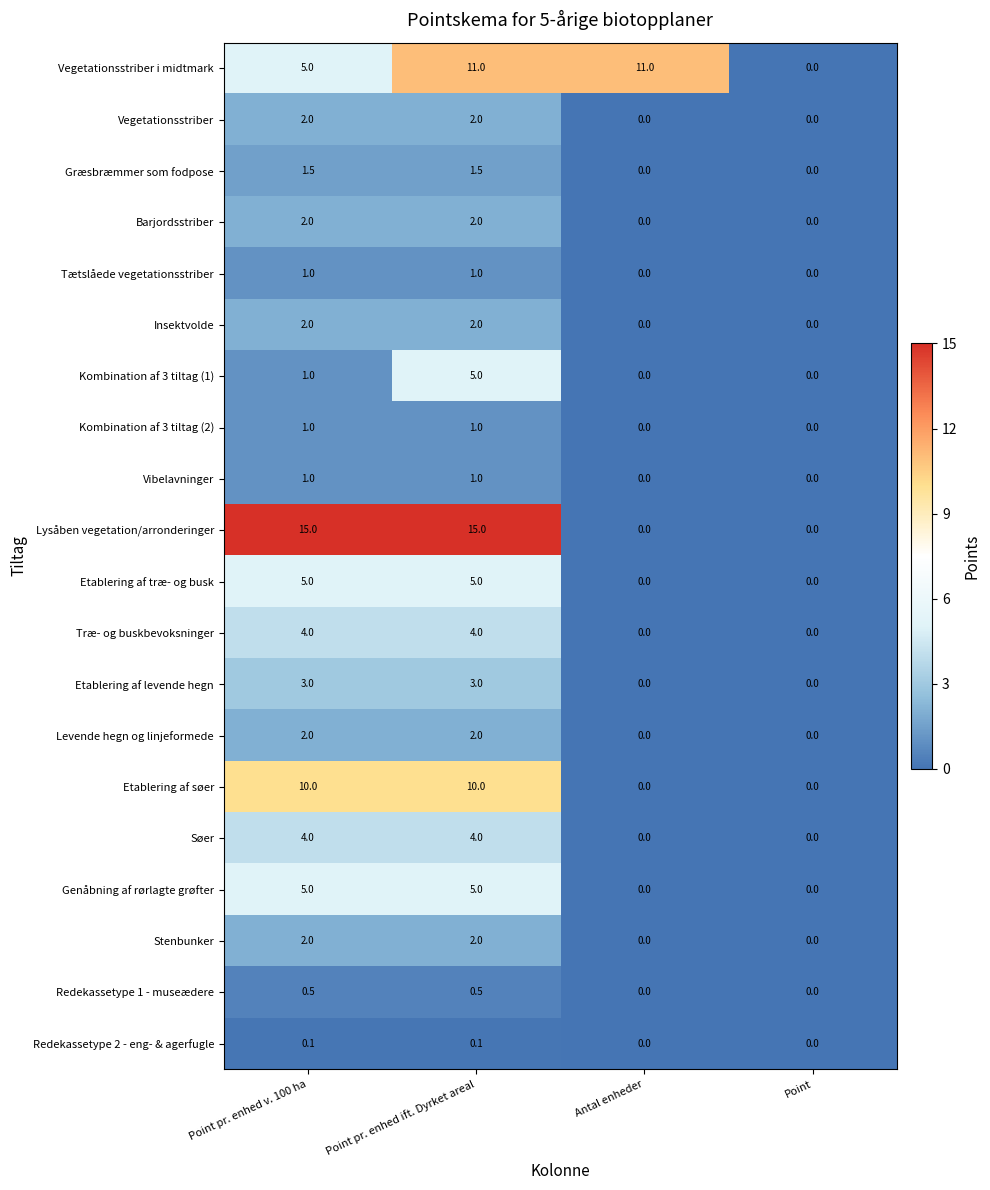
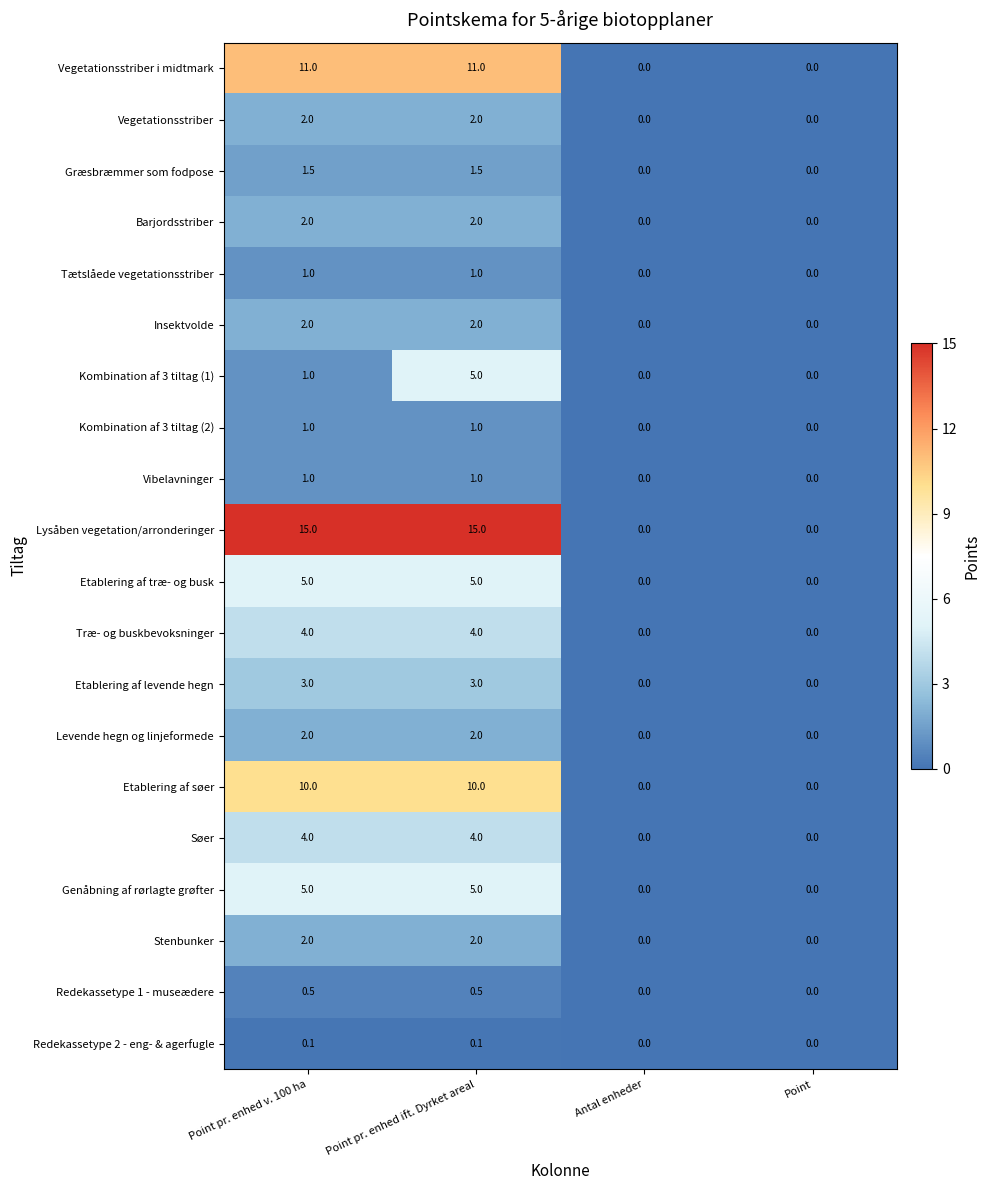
Vegetationsstriber i midtmark, Point pr. enhed v. 100 ha: 5.0 -> 11.0
Vegetationsstriber i midtmark, Antal enheder: 11.0 -> 0.0
